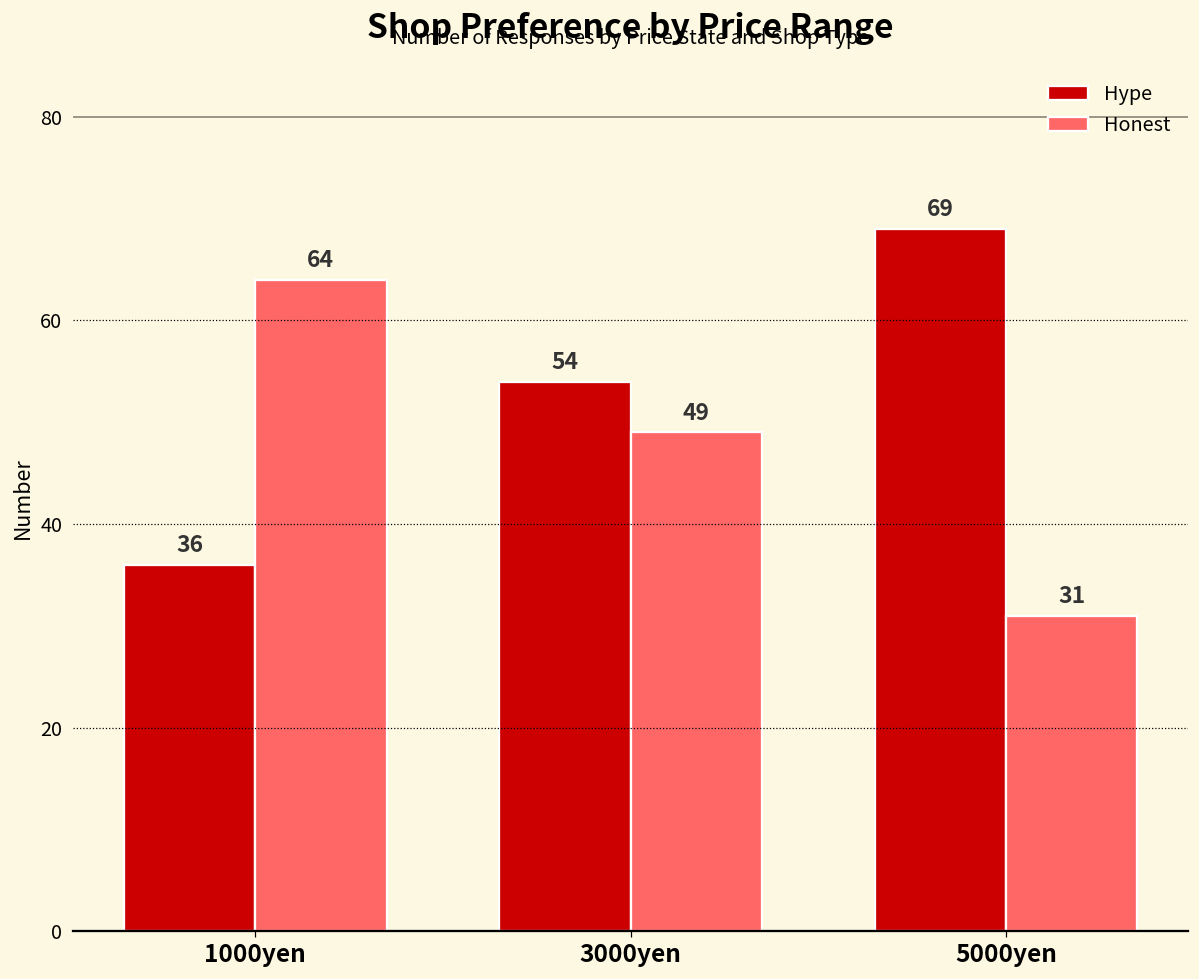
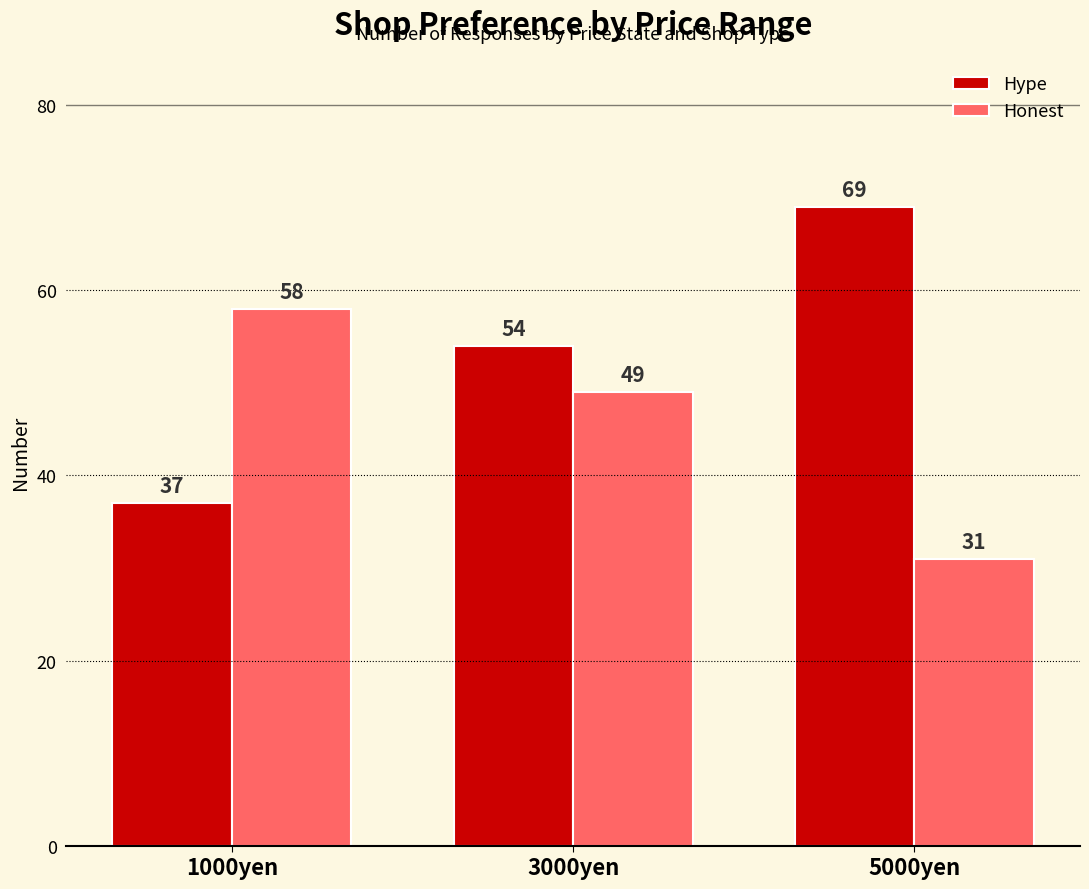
Hype, 1000yen: 36 -> 37
Honest, 1000yen: 64 -> 58
